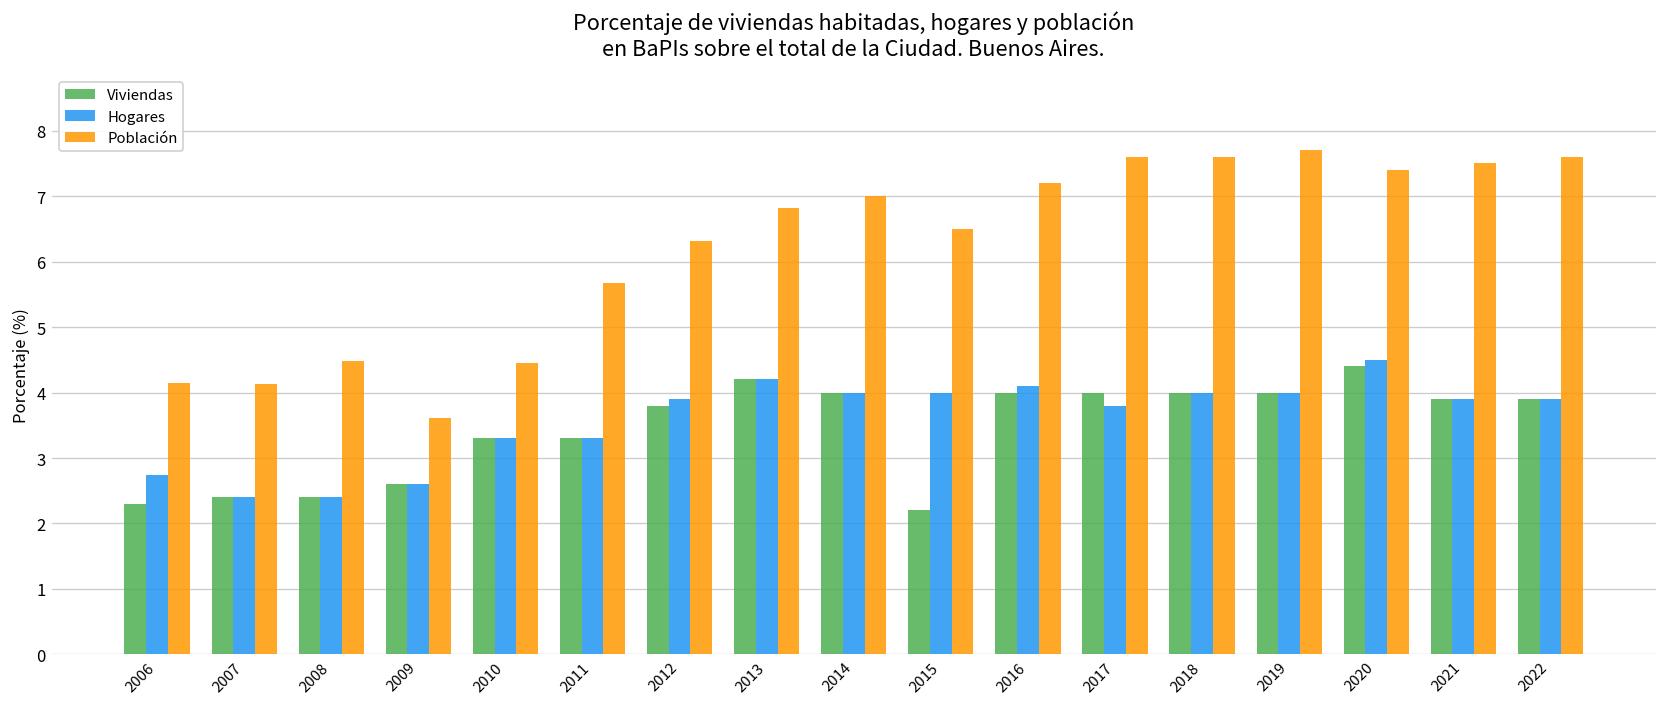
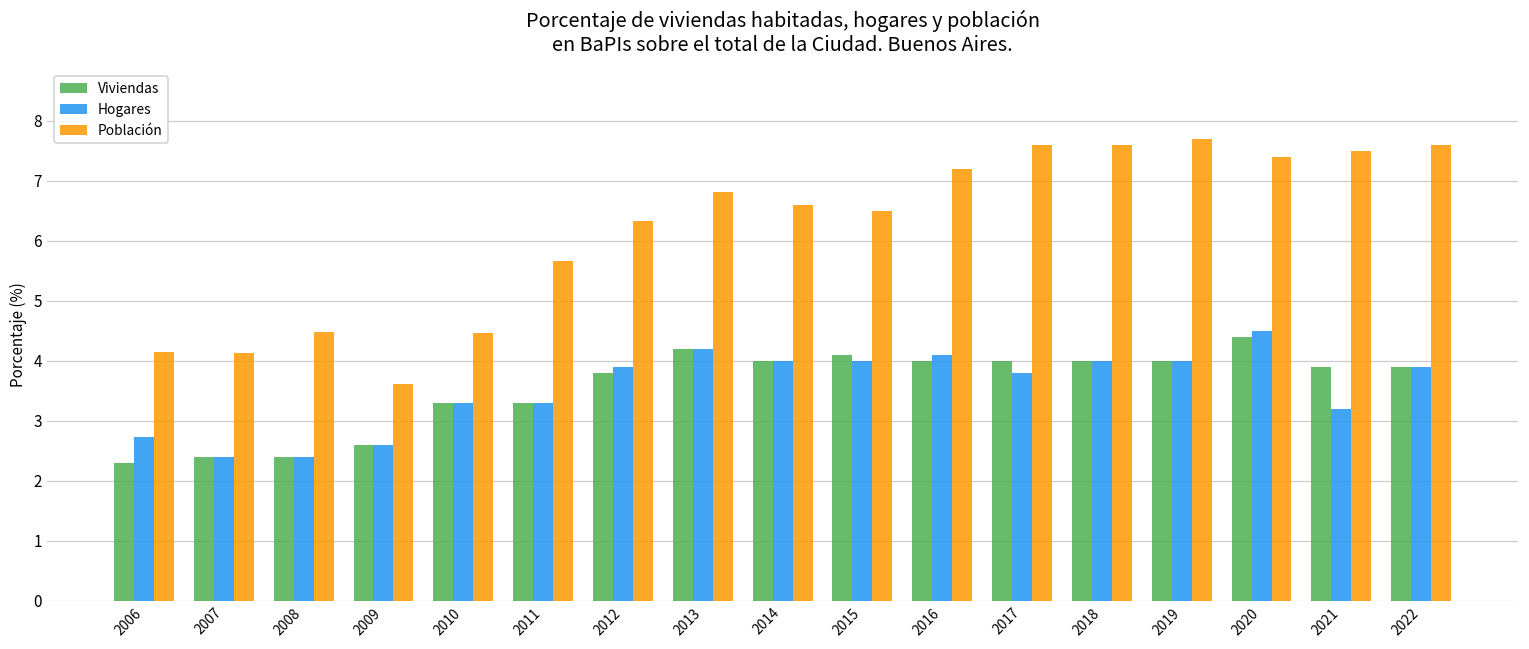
Población, 2014: 7.0 -> 6.6
Viviendas, 2015: 2.2 -> 4.1
Hogares, 2021: 3.9 -> 3.2
